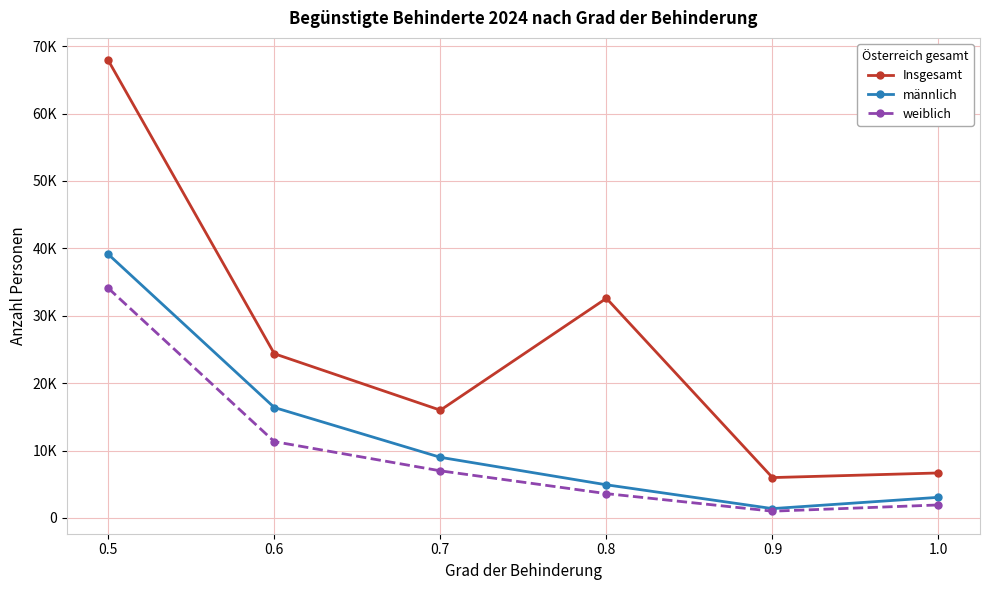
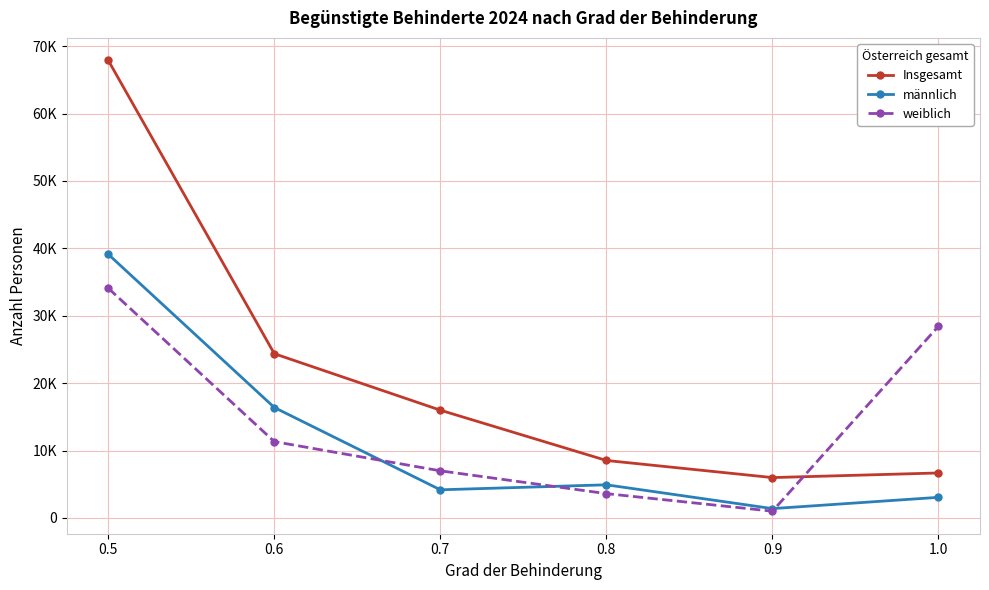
männlich, 0.7: 9000 -> 4000
Insgesamt, 0.8: 33000 -> 9000
weiblich, 1.0: 2000 -> 28000
